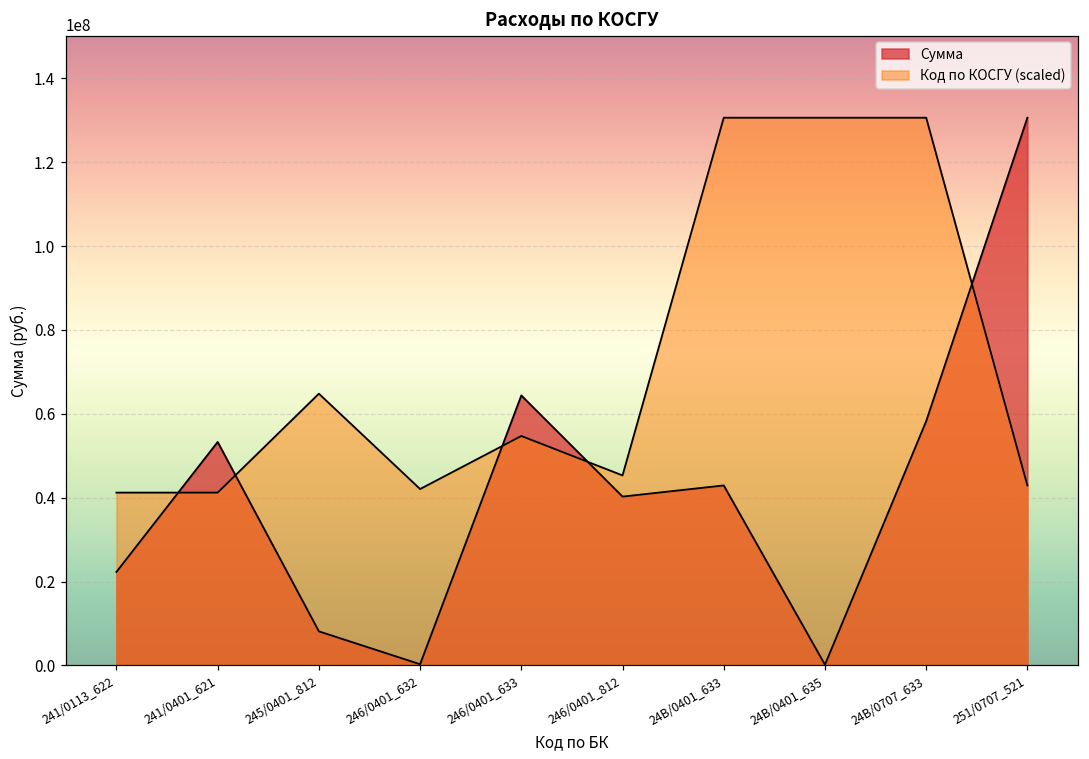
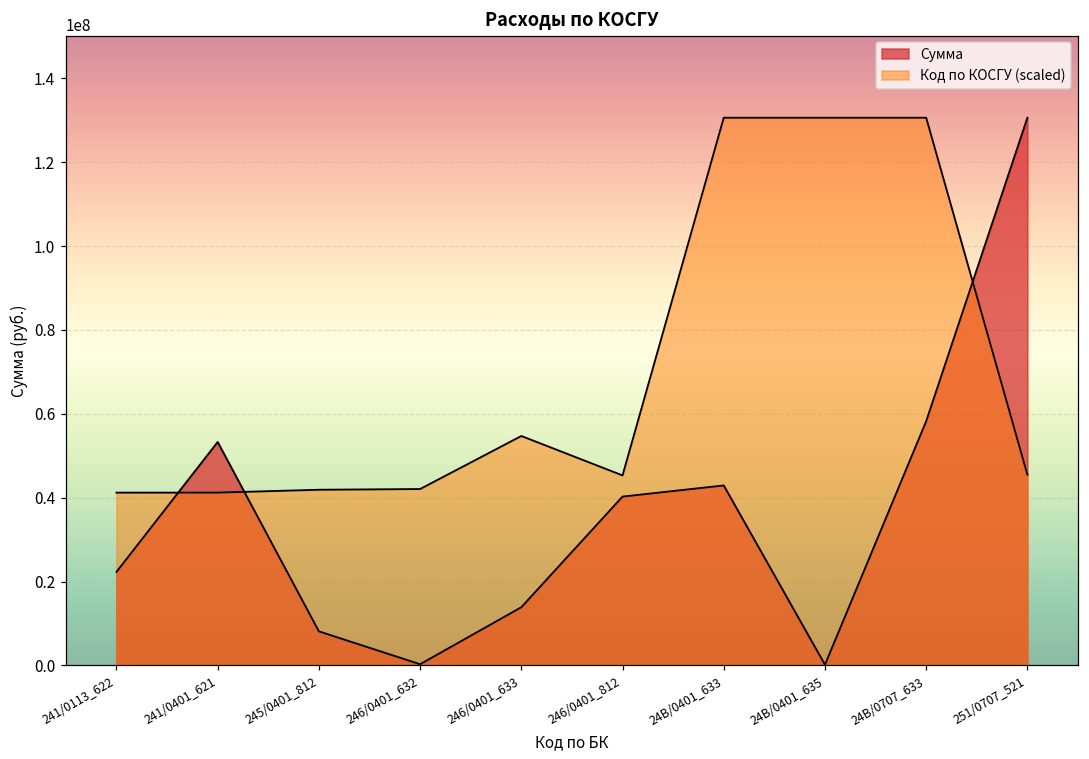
Код по КОСГУ (scaled), 245/0401_812: 65000000 -> 42000000
Сумма, 246/0401_633: 64000000 -> 14000000
Код по КОСГУ (scaled), 251/0707_521: 43000000 -> 45000000
